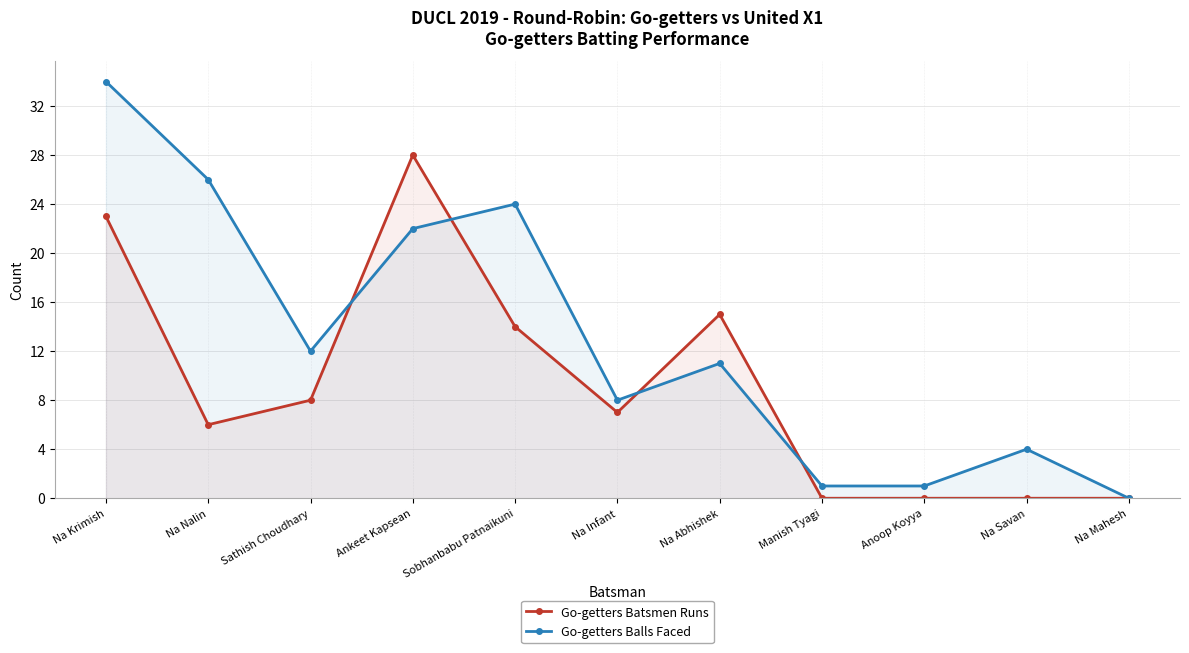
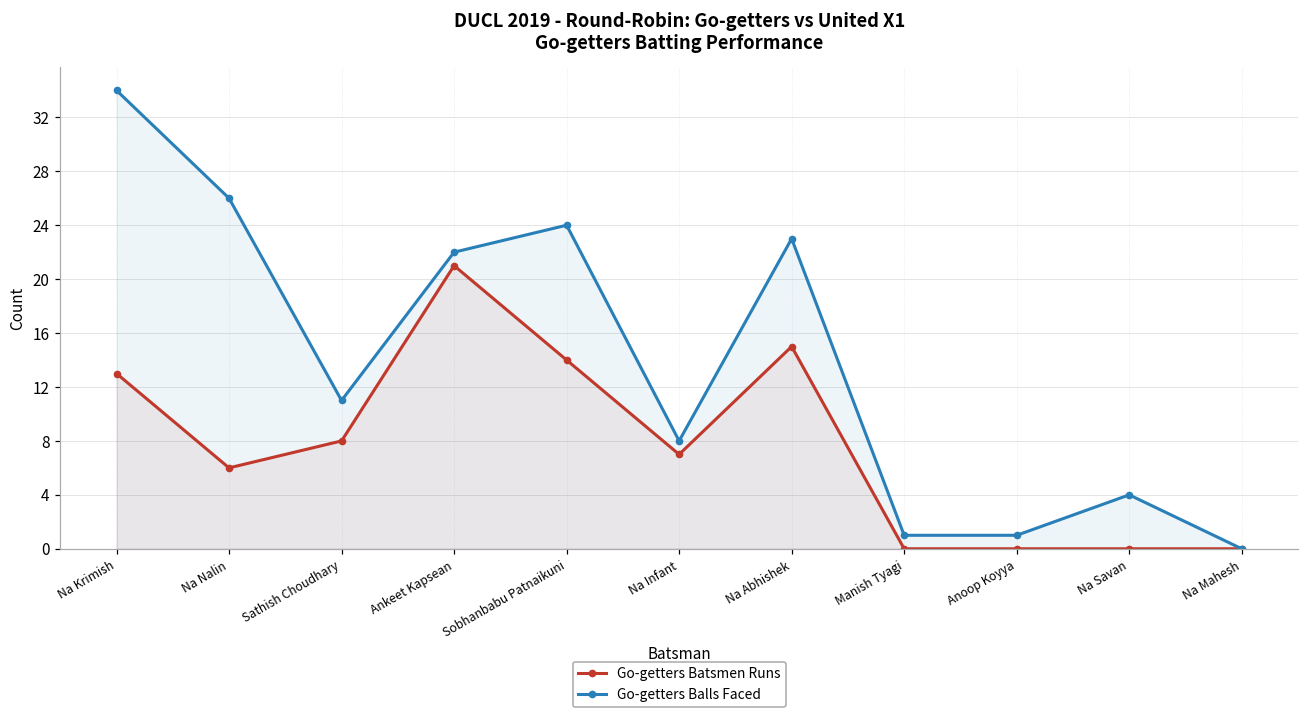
Go-getters Batsmen Runs, Na Krimish: 23 -> 13
Go-getters Balls Faced, Sathish Choudhary: 12 -> 11
Go-getters Batsmen Runs, Ankeet Kapsean: 28 -> 21
Go-getters Balls Faced, Na Abhishek: 11 -> 23
